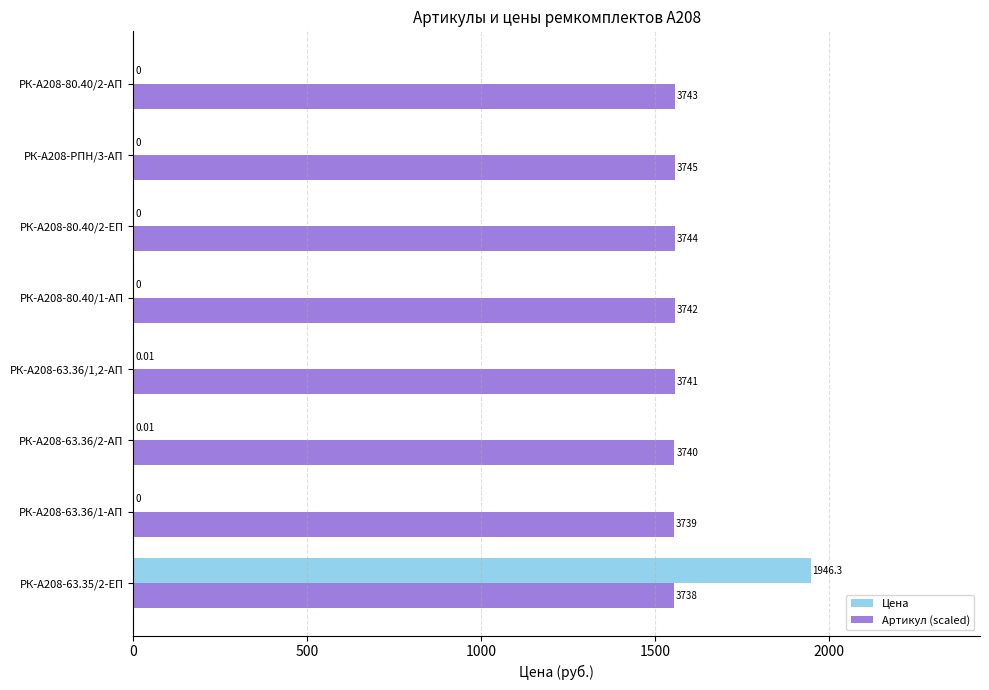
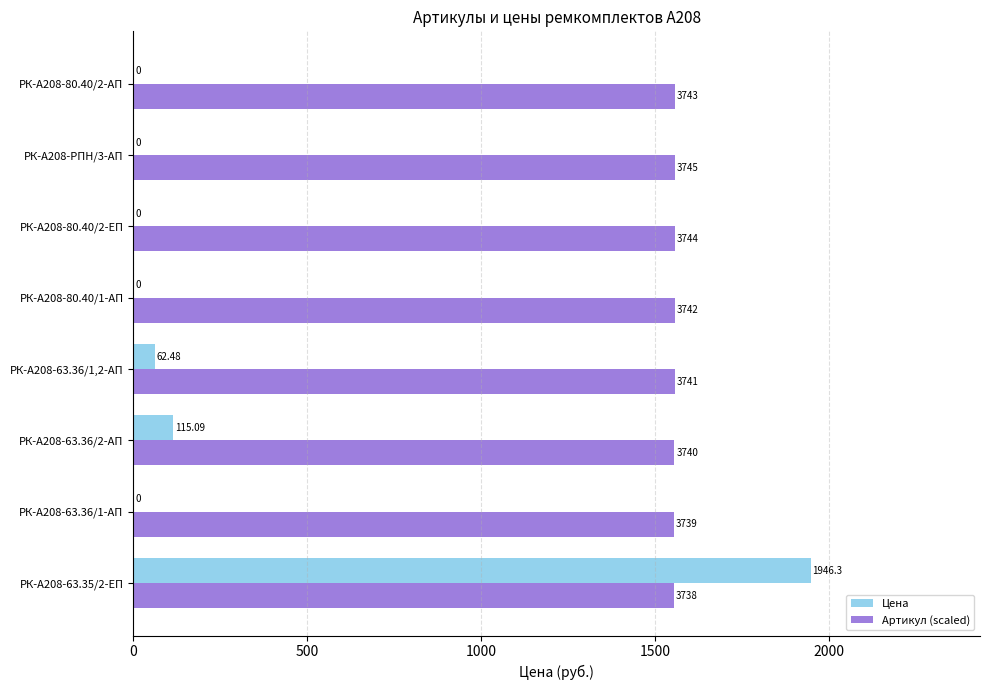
Цена, РК-А208-63.36/1,2-АП: 0.01 -> 62.48
Цена, РК-А208-63.36/2-АП: 0.01 -> 115.09
